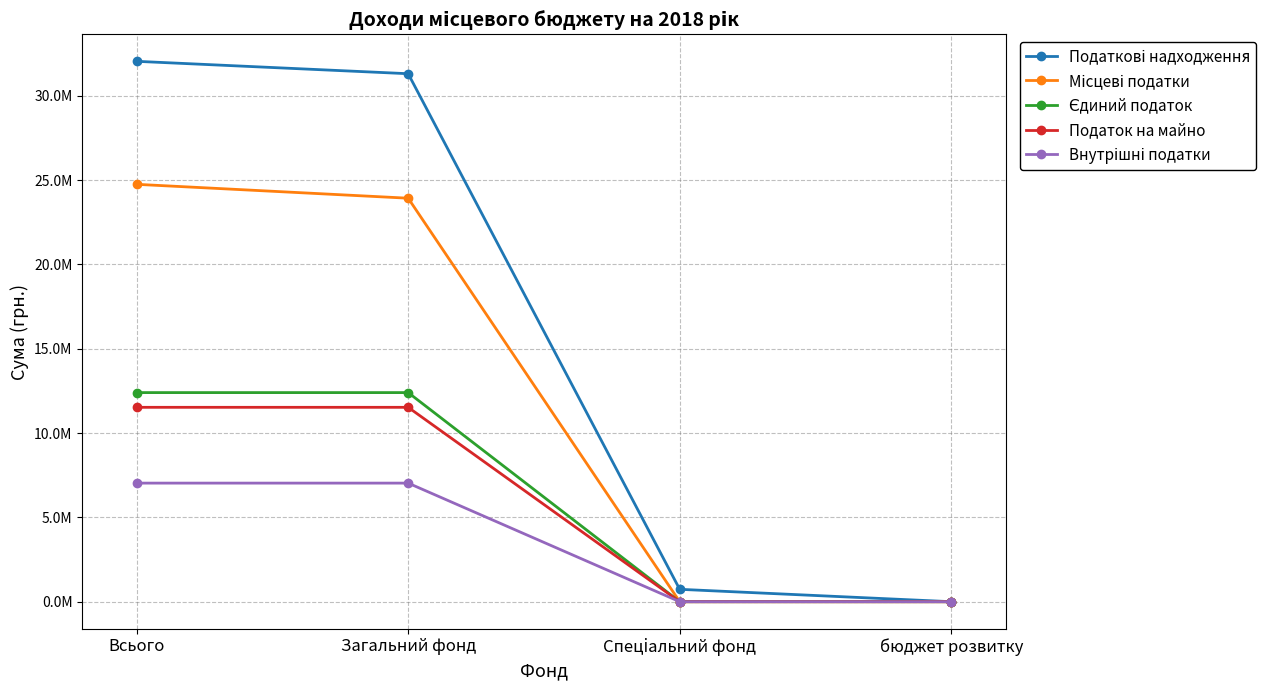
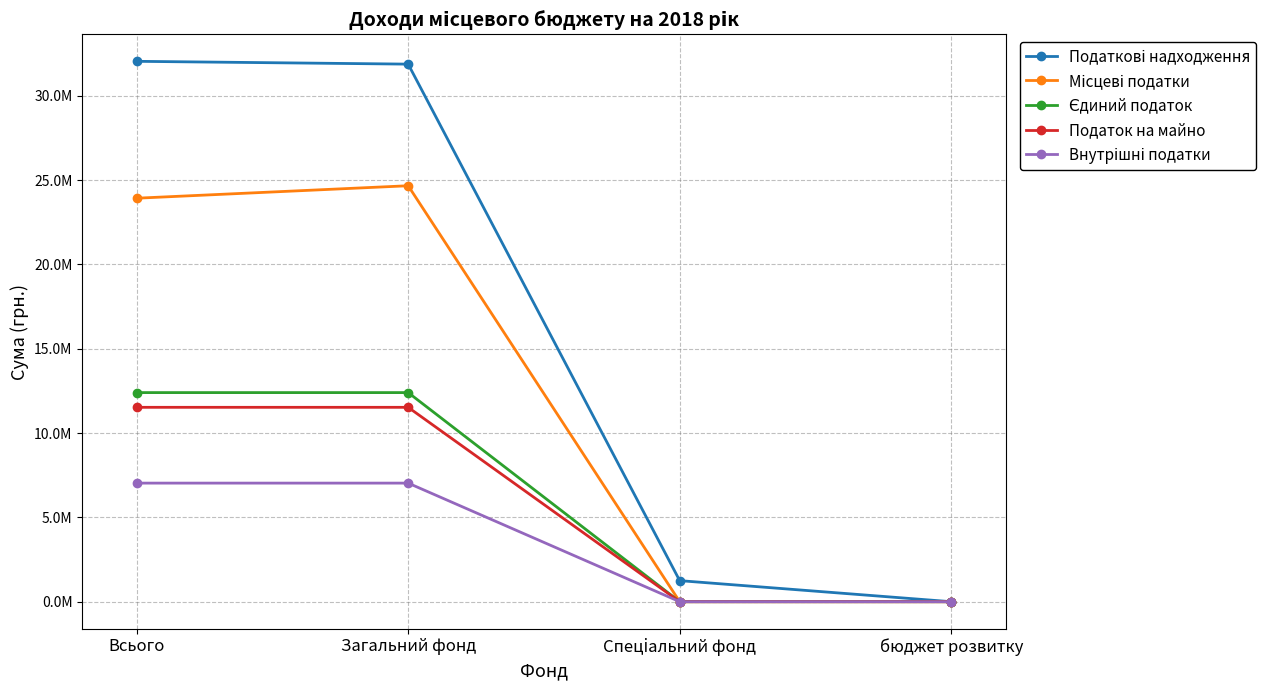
Місцеві податки, Всього: 24800000 -> 23900000
Податкові надходження, Загальний фонд: 31300000 -> 31900000
Місцеві податки, Загальний фонд: 23900000 -> 24700000
Податкові надходження, Спеціальний фонд: 700000 -> 1200000
